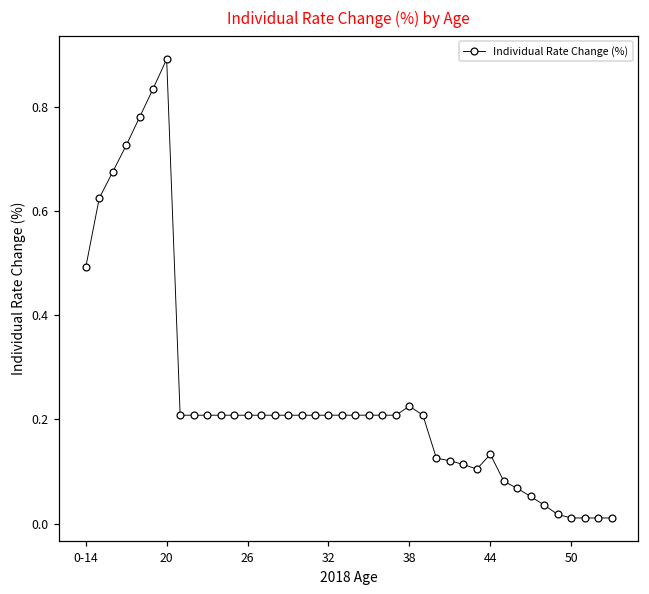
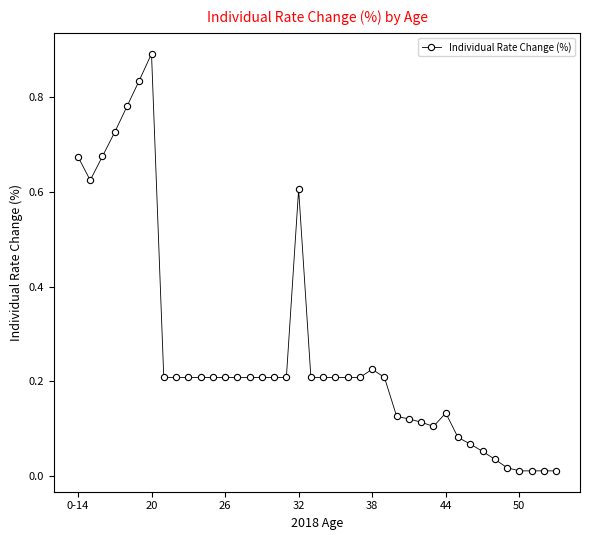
0-14: 0.49 -> 0.67
32: 0.21 -> 0.61
